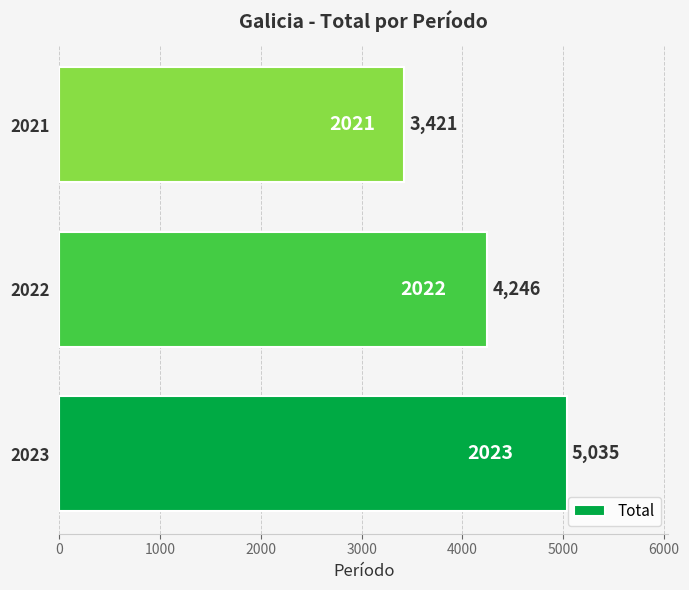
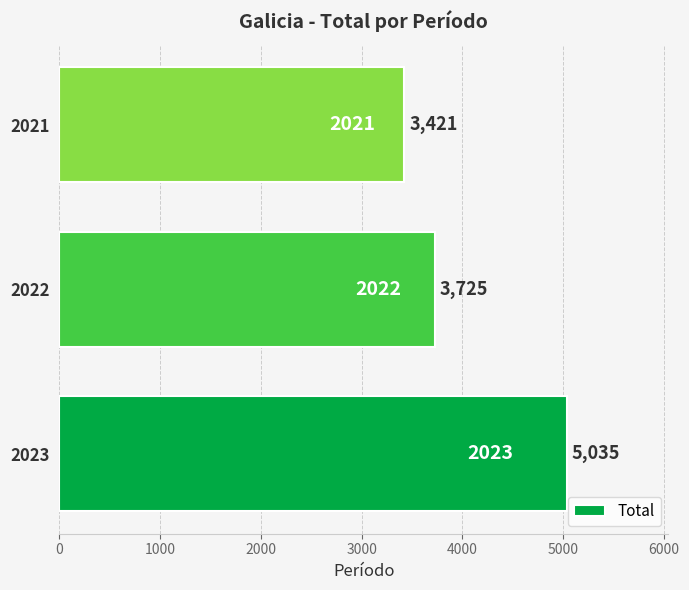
2022: 4,246 -> 3,725
